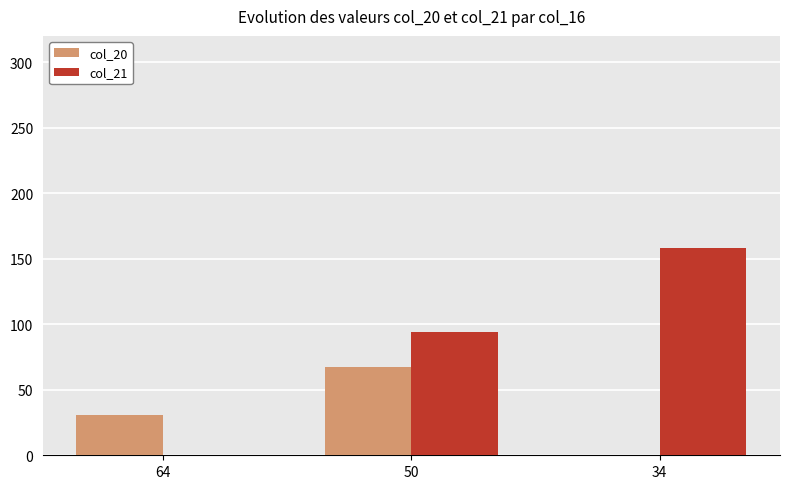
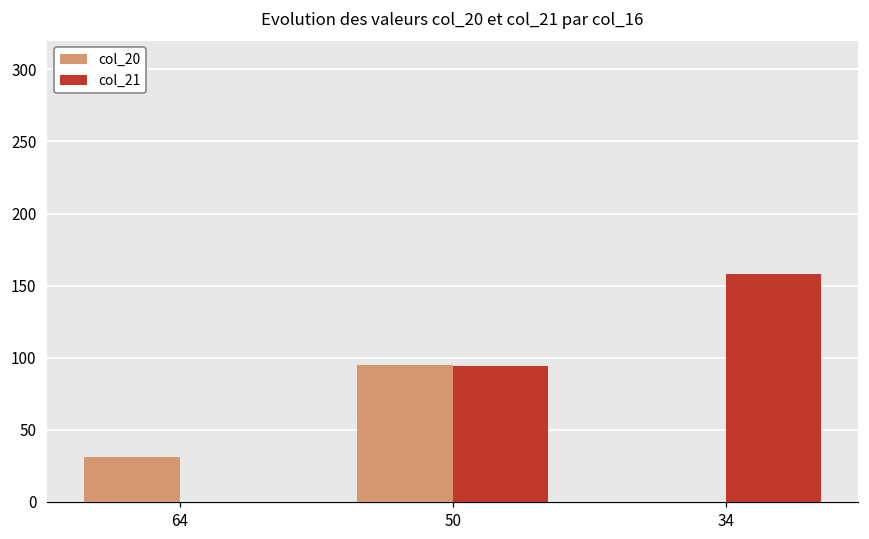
col_20, 50: 67 -> 95
